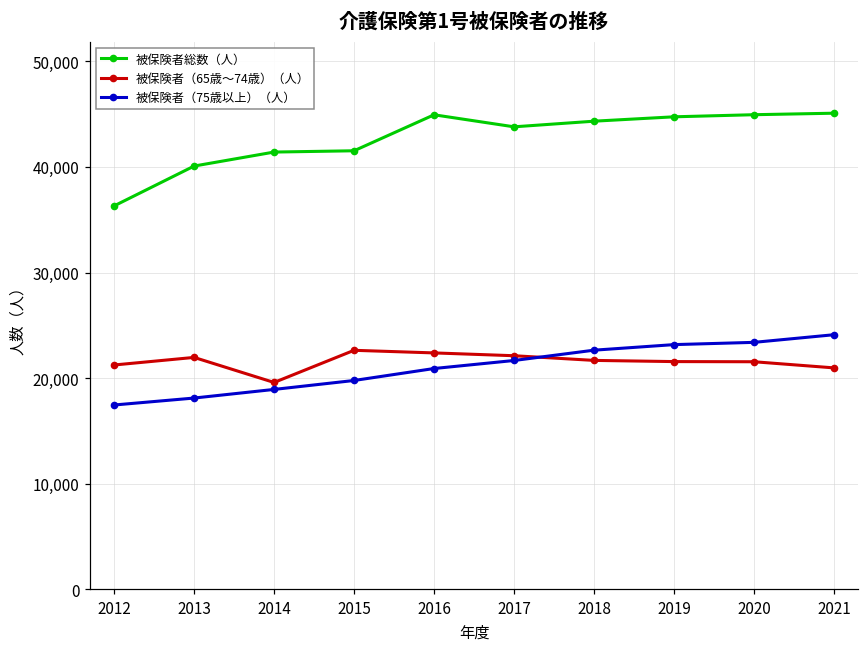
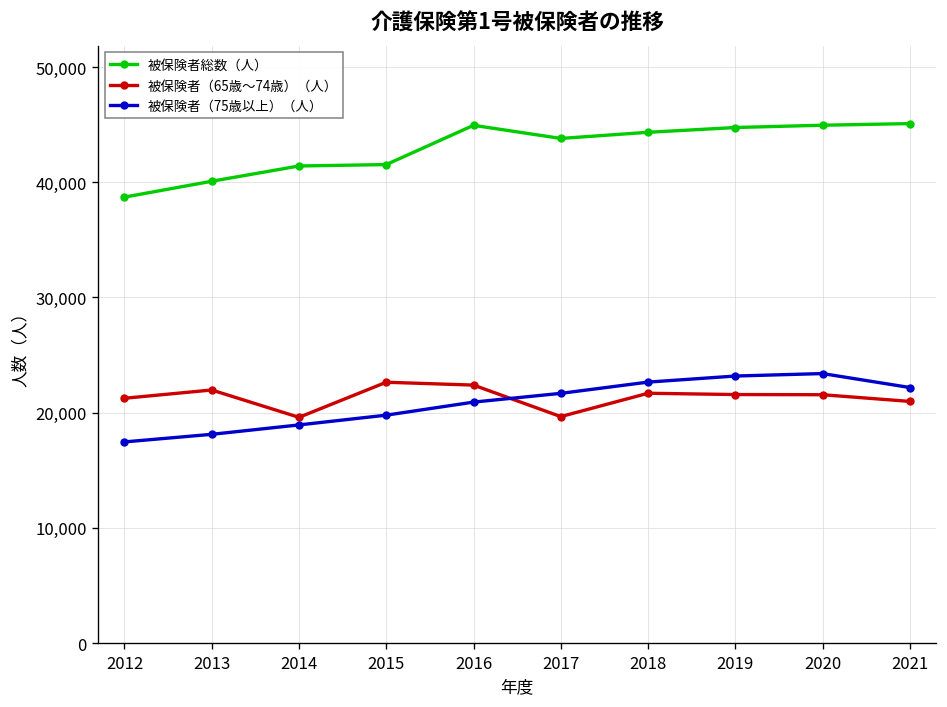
被保険者総数（人）, 2012: 36,000 -> 39,000
被保険者（65歳～74歳）（人）, 2017: 22,000 -> 20,000
被保険者（75歳以上）（人）, 2021: 24,000 -> 22,000
